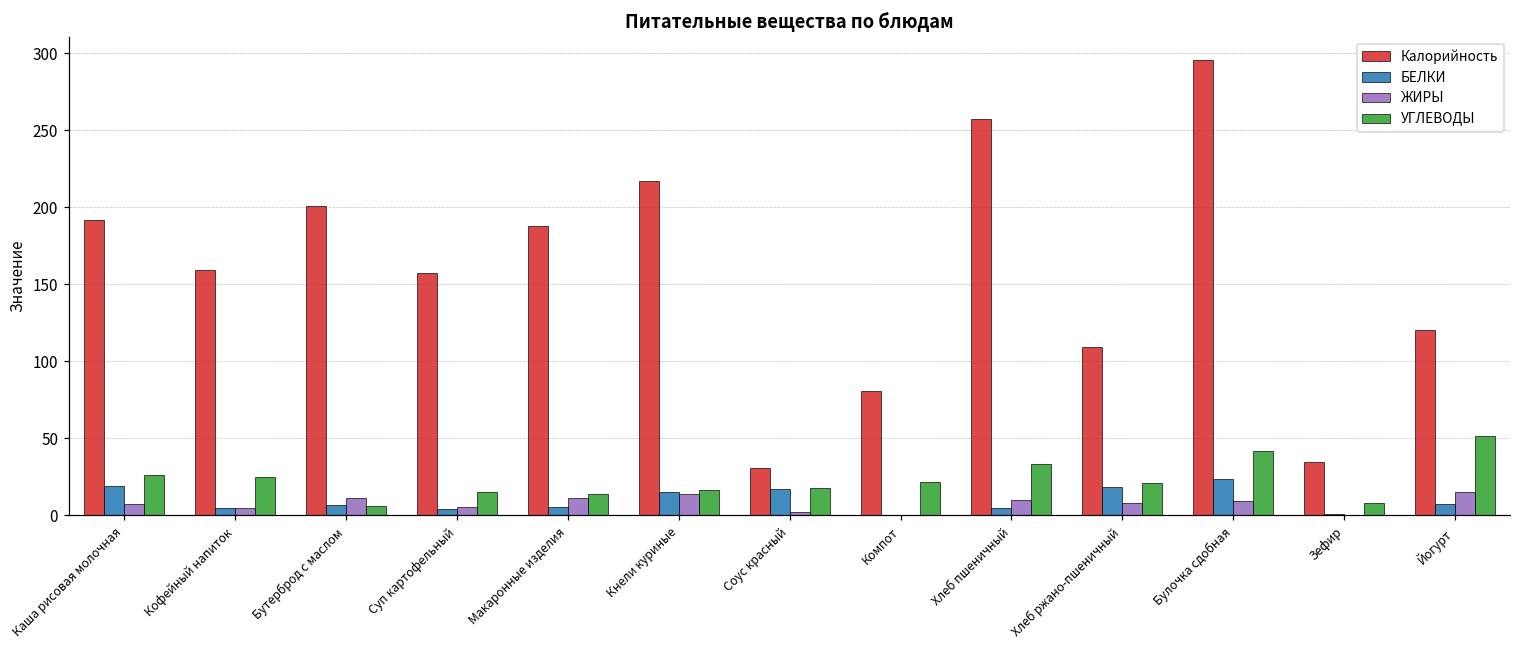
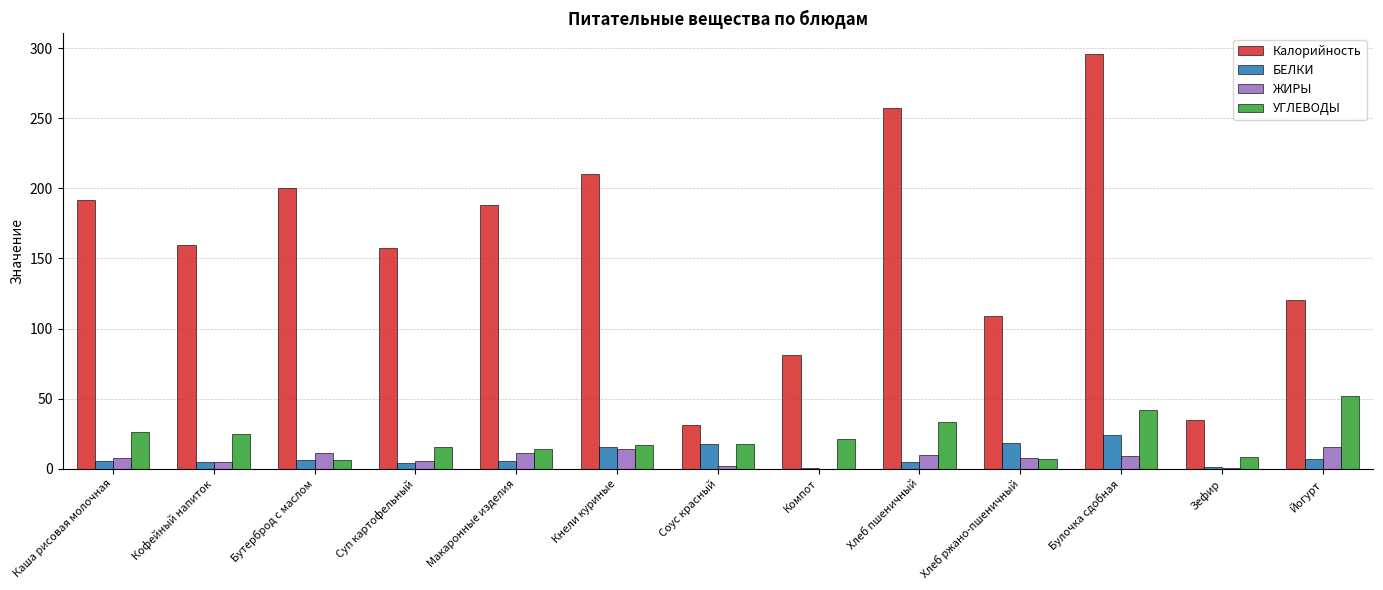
БЕЛКИ, Каша рисовая молочная: 19 -> 6
Калорийность, Кнели куриные: 217 -> 210
УГЛЕВОДЫ, Хлеб ржано-пшеничный: 21 -> 7
